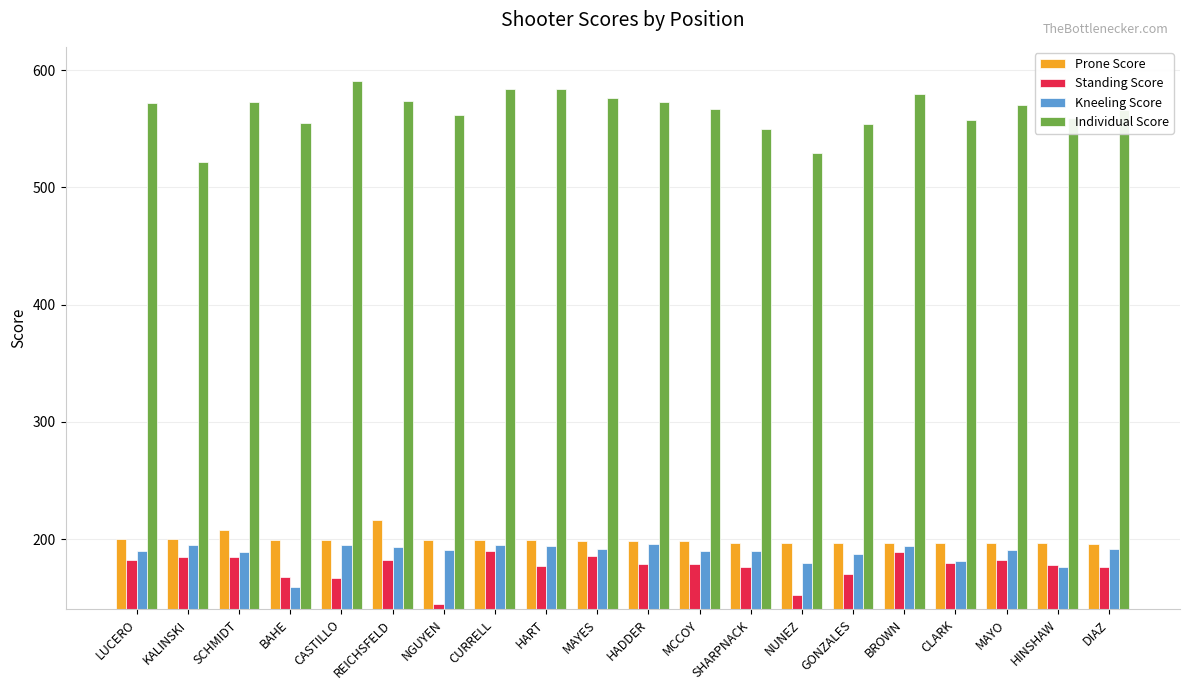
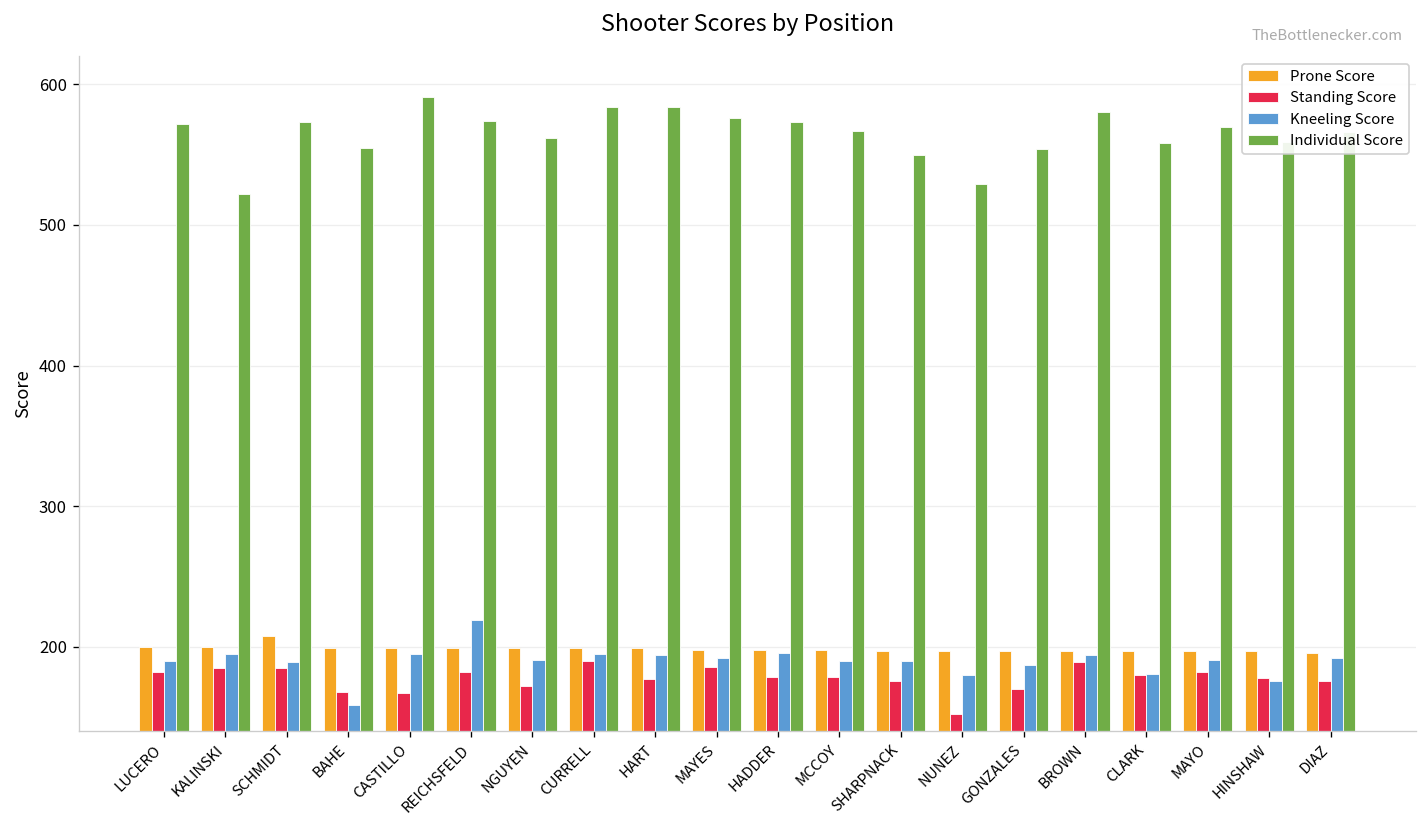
Prone Score, REICHSFELD: 216 -> 199
Kneeling Score, REICHSFELD: 193 -> 219
Standing Score, NGUYEN: 145 -> 172
